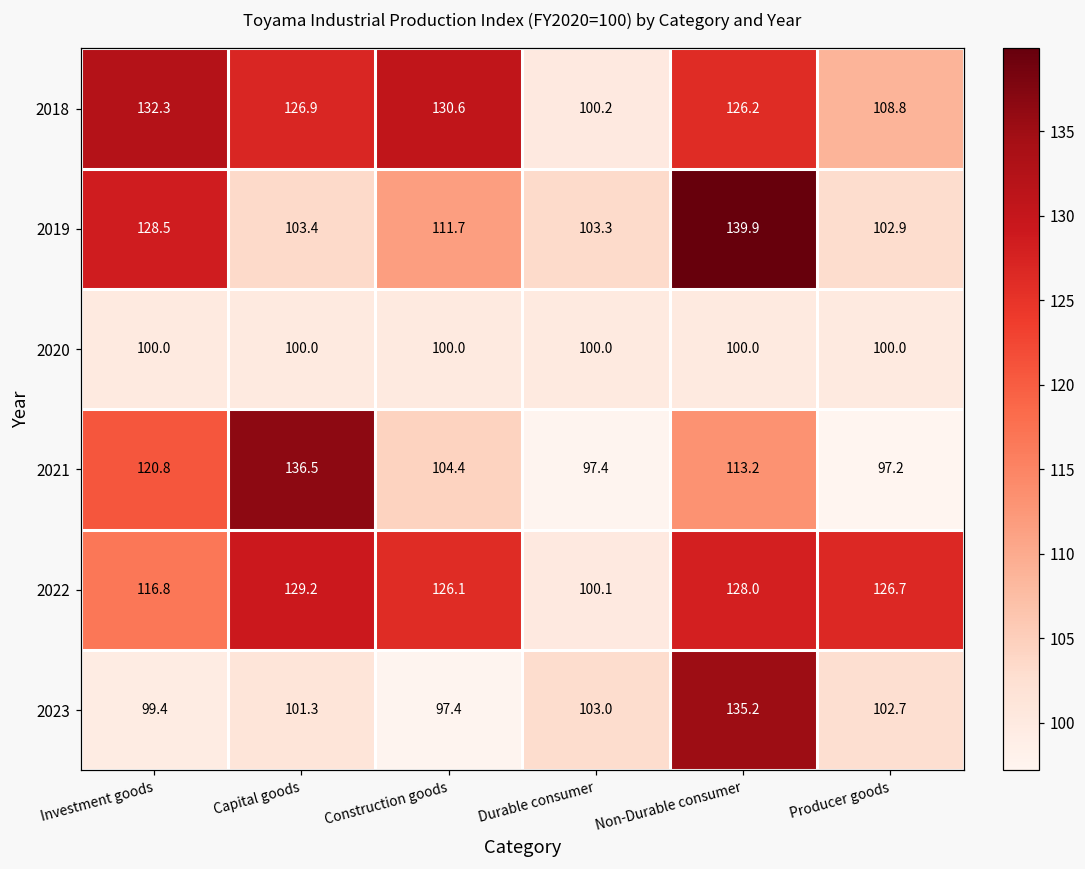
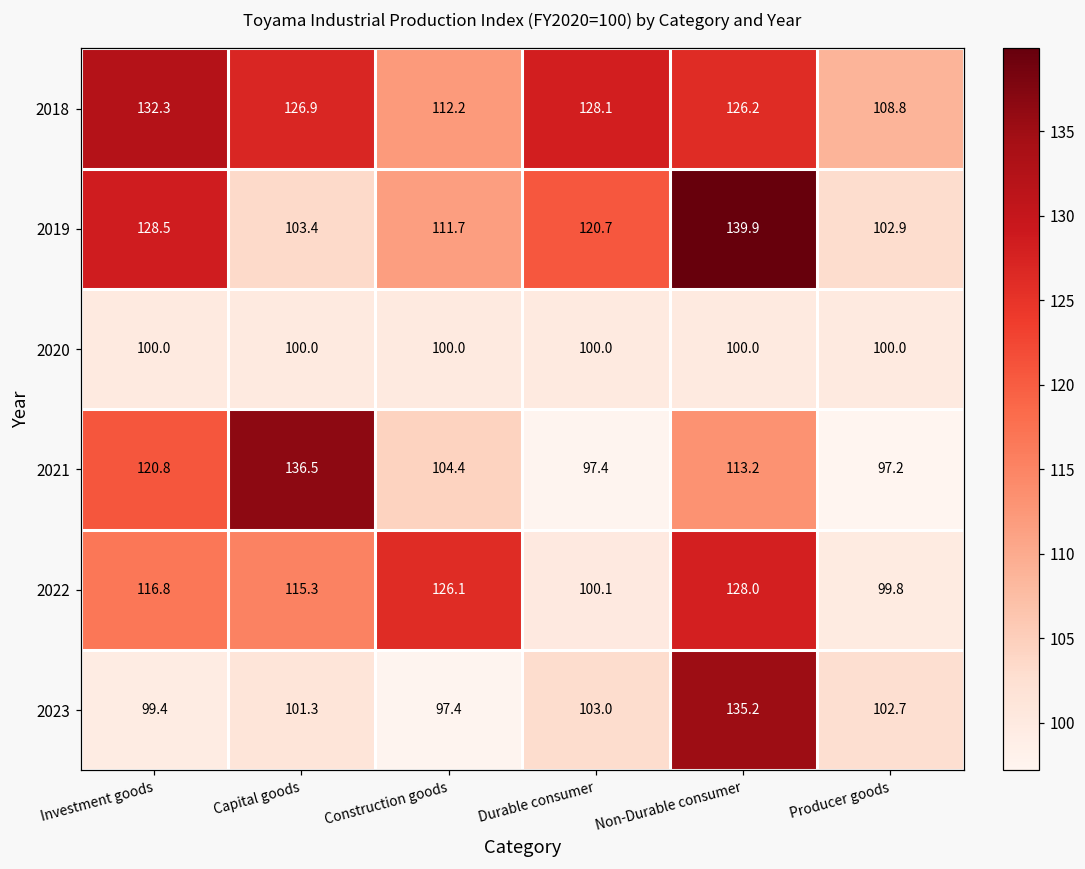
2018, Construction goods: 130.6 -> 112.2
2018, Durable consumer: 100.2 -> 128.1
2019, Durable consumer: 103.3 -> 120.7
2022, Capital goods: 129.2 -> 115.3
2022, Producer goods: 126.7 -> 99.8
